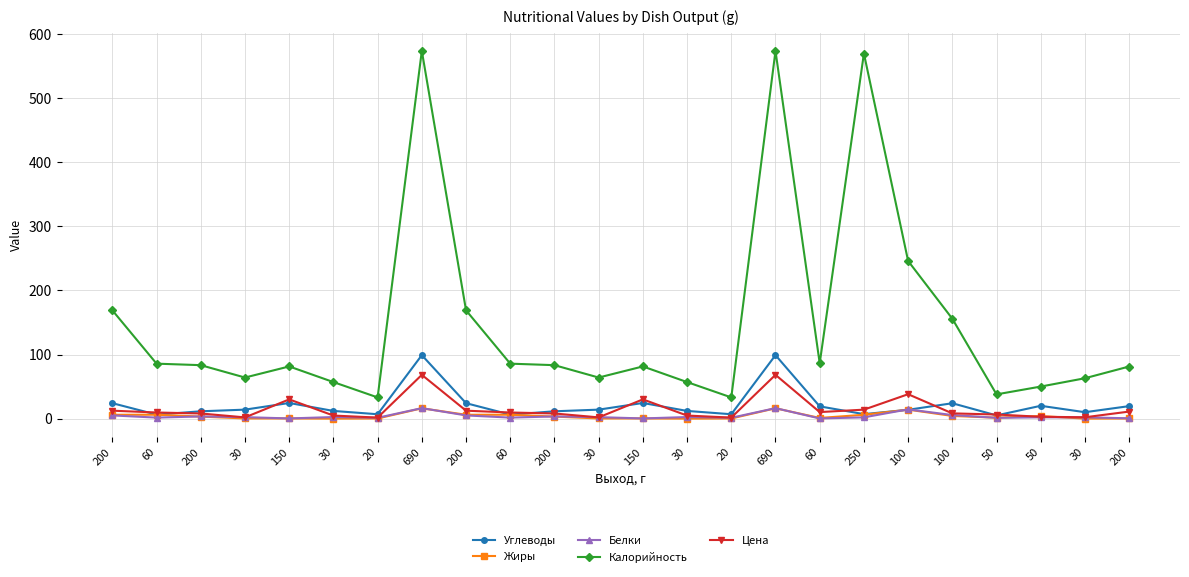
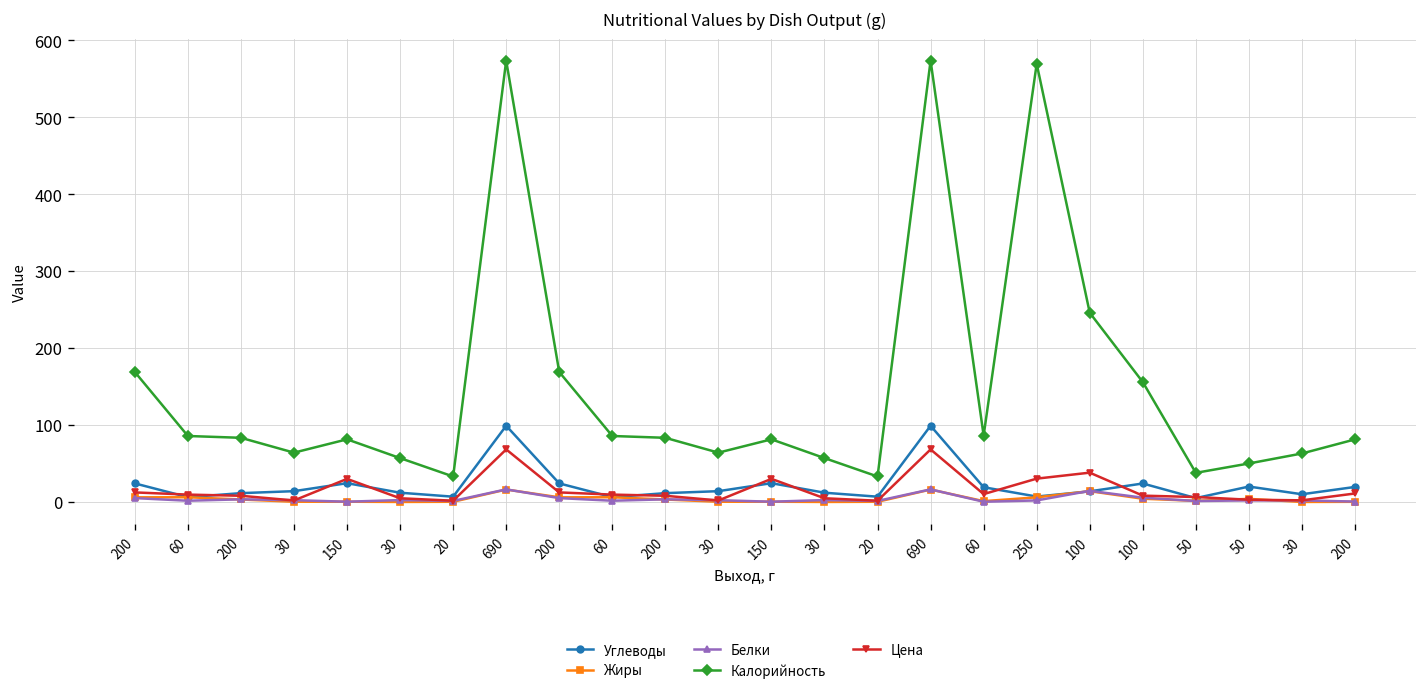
Цена, 250: 10 -> 30
